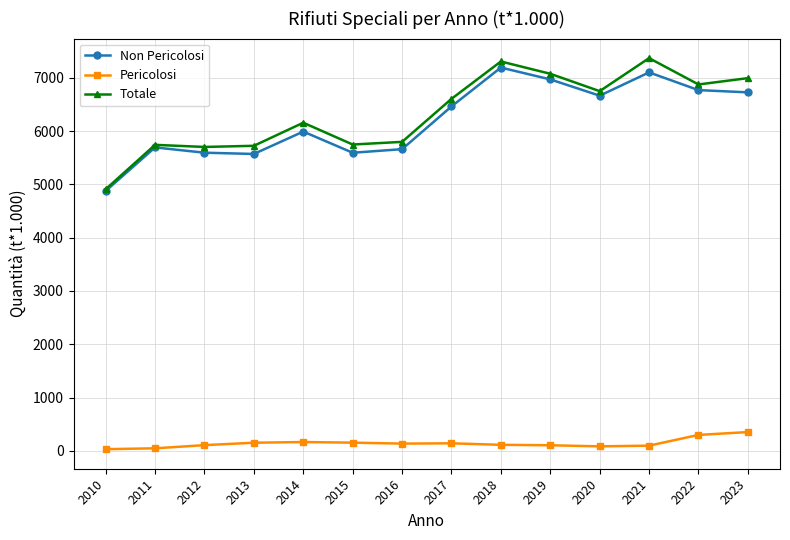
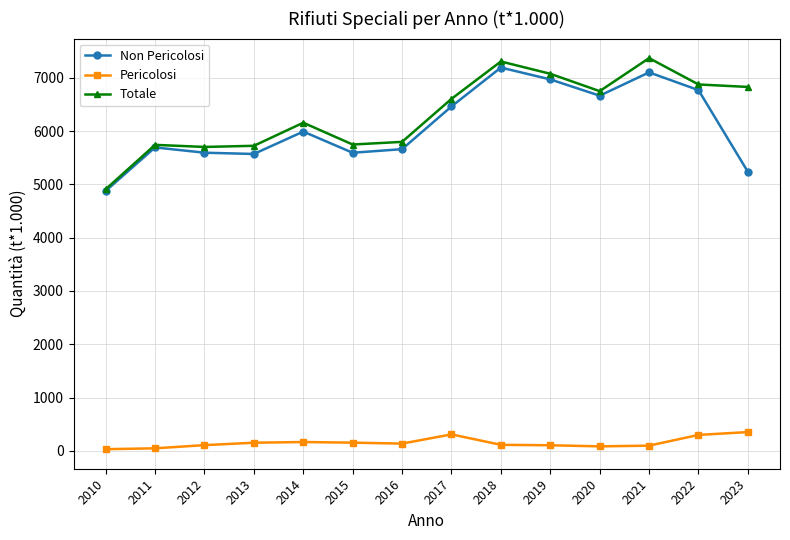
Pericolosi, 2017: 100 -> 300
Non Pericolosi, 2023: 6700 -> 5200
Totale, 2023: 7000 -> 6800
